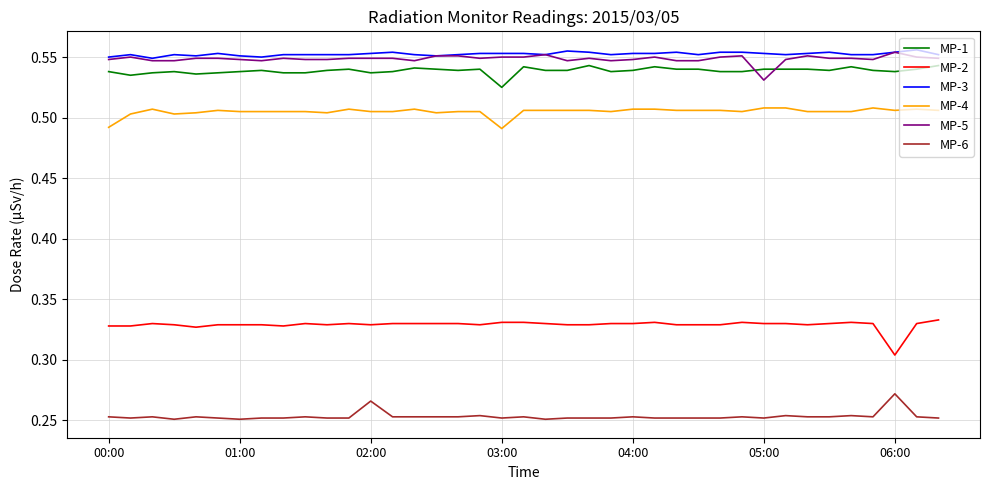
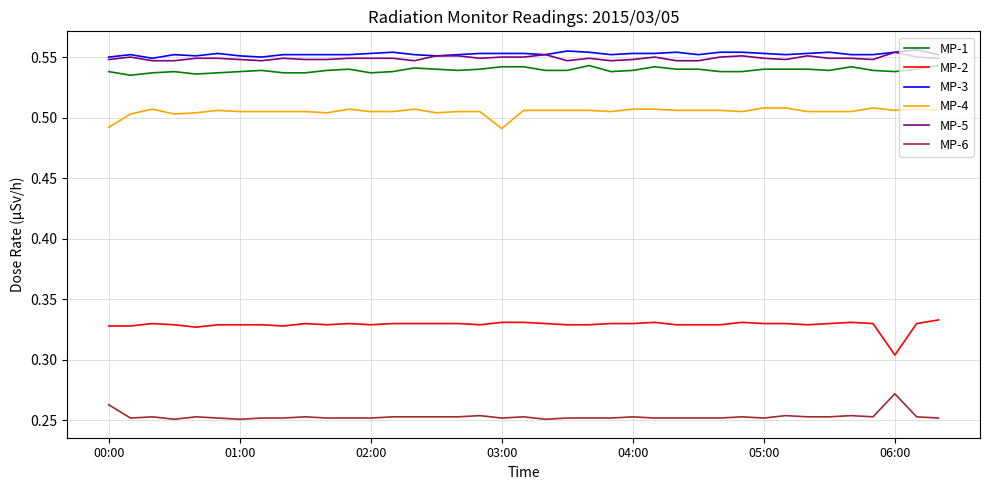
MP-6, 00:00: 0.253 -> 0.263
MP-6, 02:00: 0.266 -> 0.252
MP-1, 03:00: 0.525 -> 0.542
MP-5, 05:00: 0.531 -> 0.549
